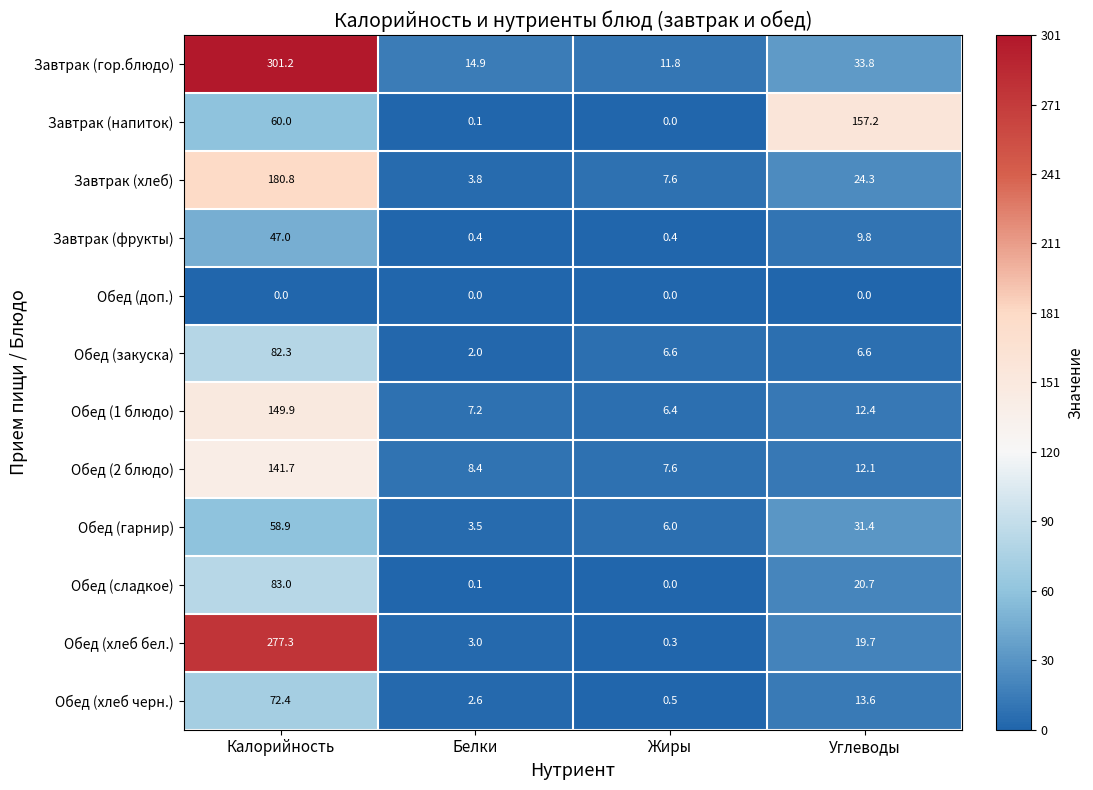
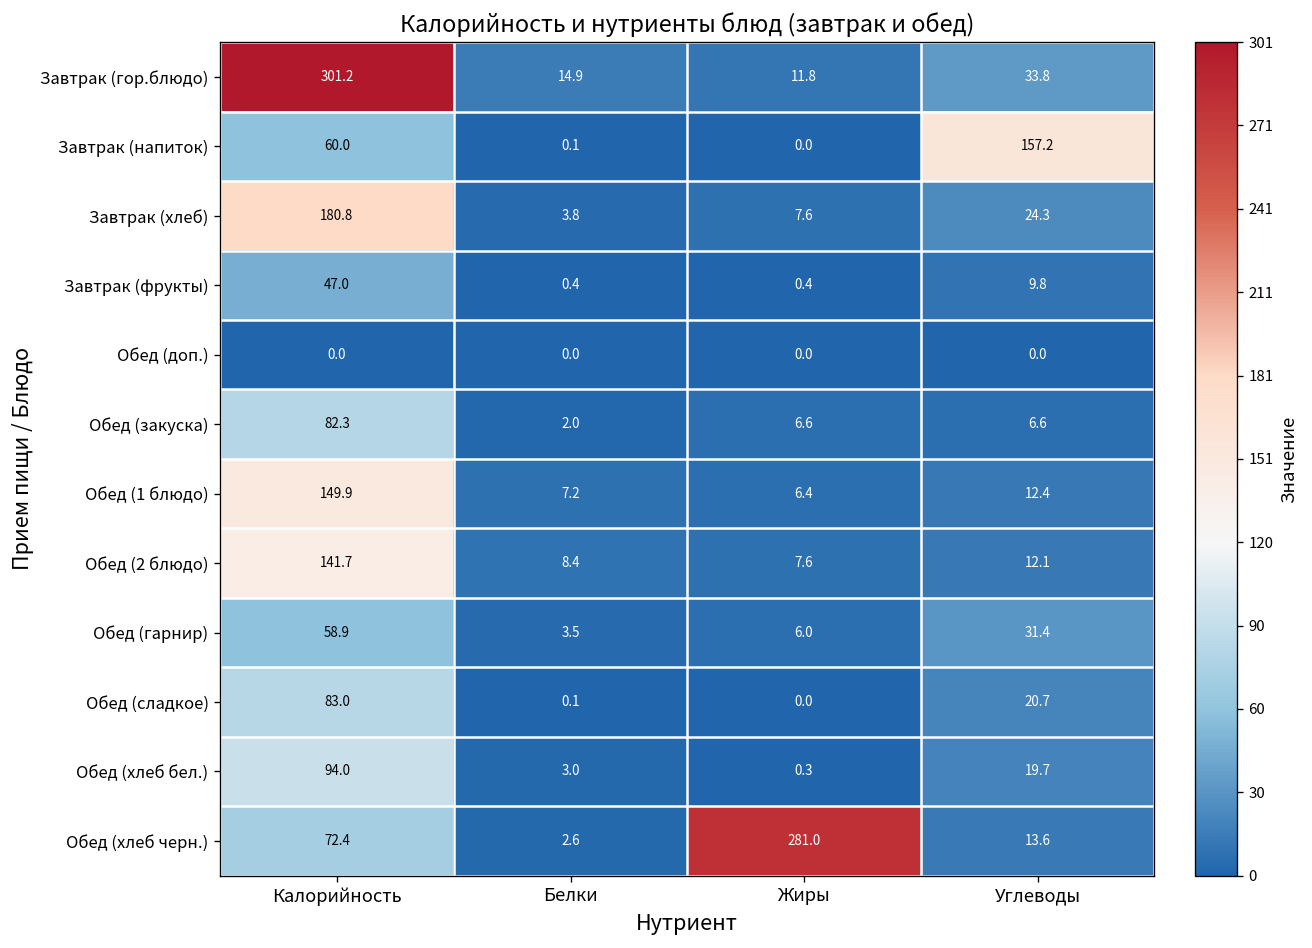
Обед (хлеб бел.), Калорийность: 277.3 -> 94.0
Обед (хлеб черн.), Жиры: 0.5 -> 281.0
